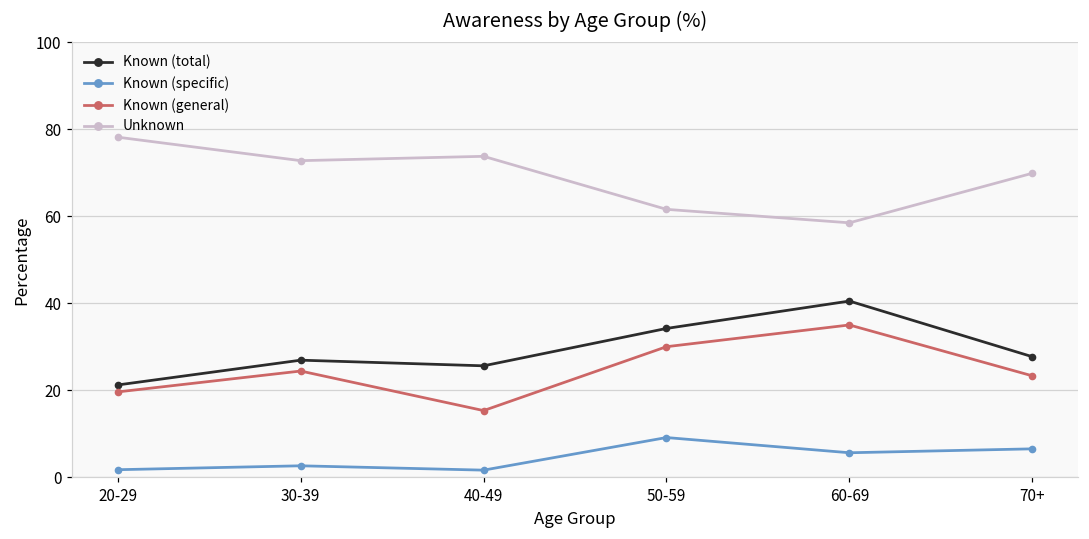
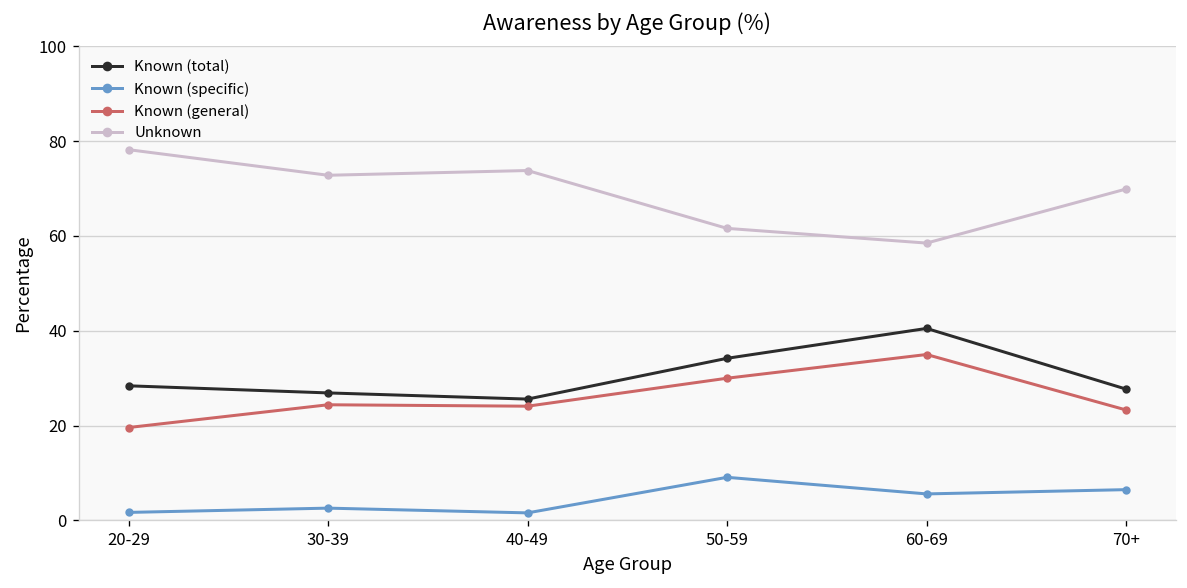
Known (total), 20-29: 21 -> 28
Known (general), 40-49: 15 -> 24
